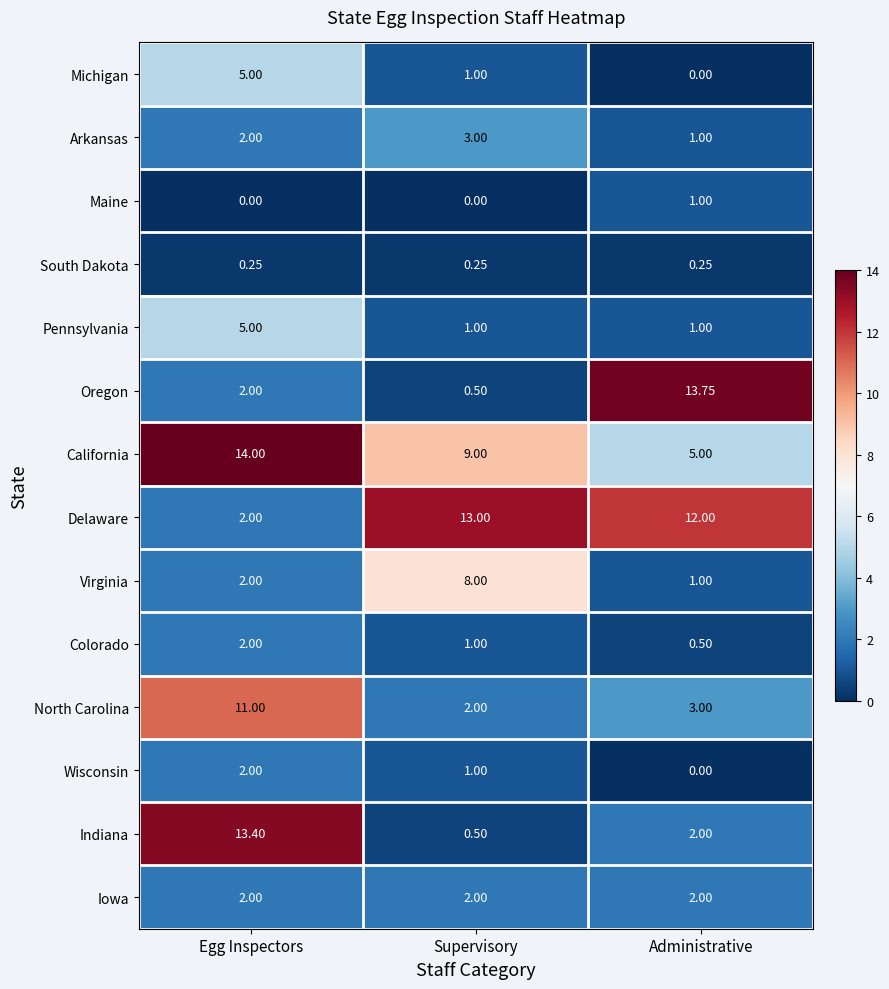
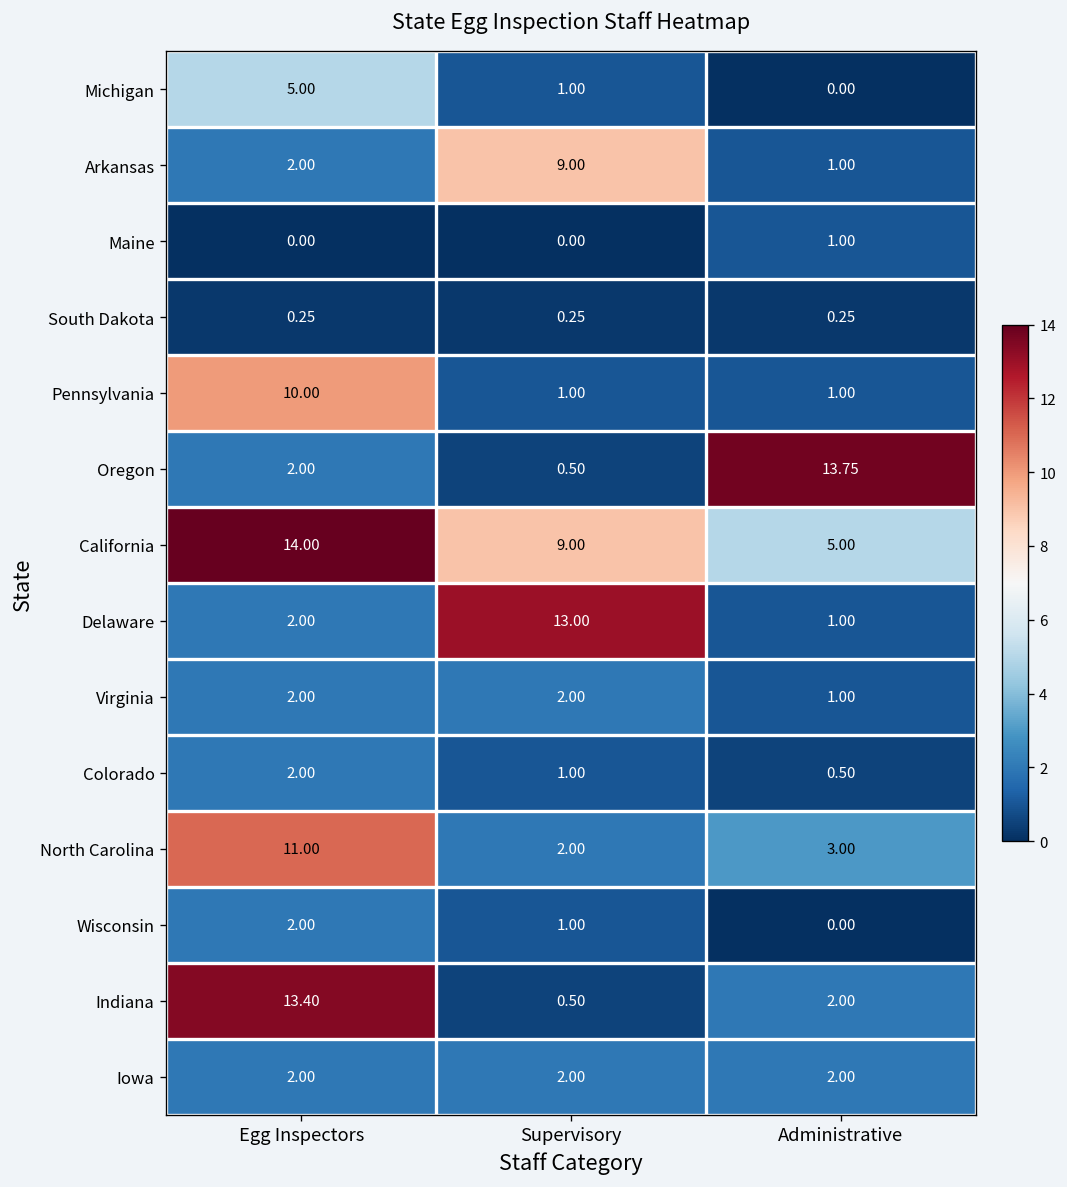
Arkansas, Supervisory: 3.00 -> 9.00
Pennsylvania, Egg Inspectors: 5.00 -> 10.00
Delaware, Administrative: 12.00 -> 1.00
Virginia, Supervisory: 8.00 -> 2.00
